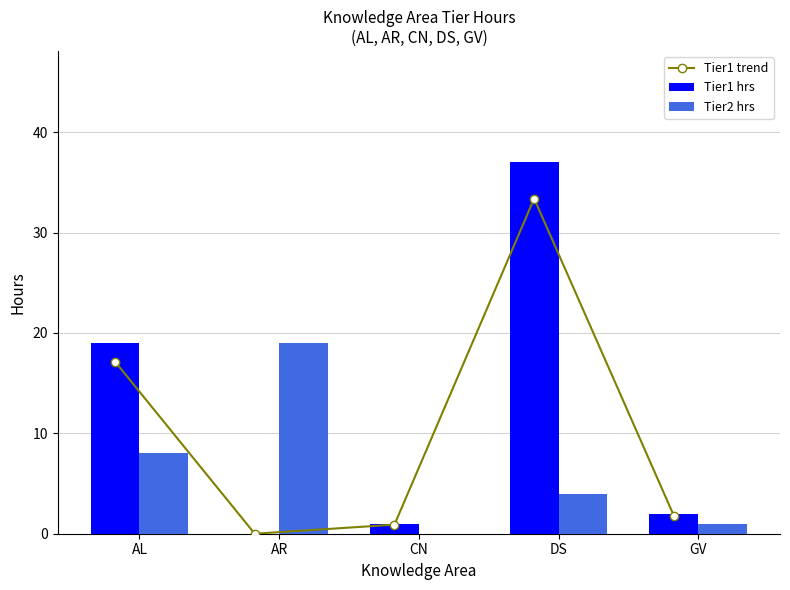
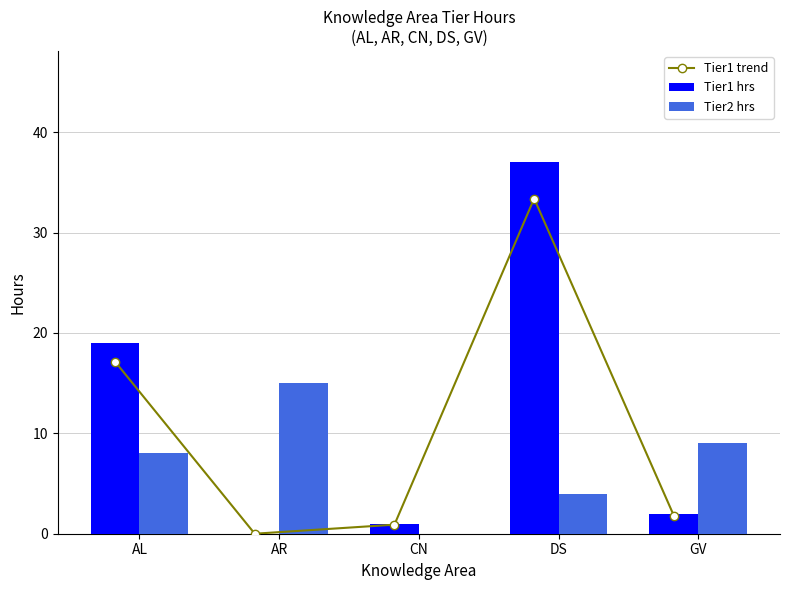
Tier2 hrs, AR: 19 -> 15
Tier2 hrs, GV: 1 -> 9
